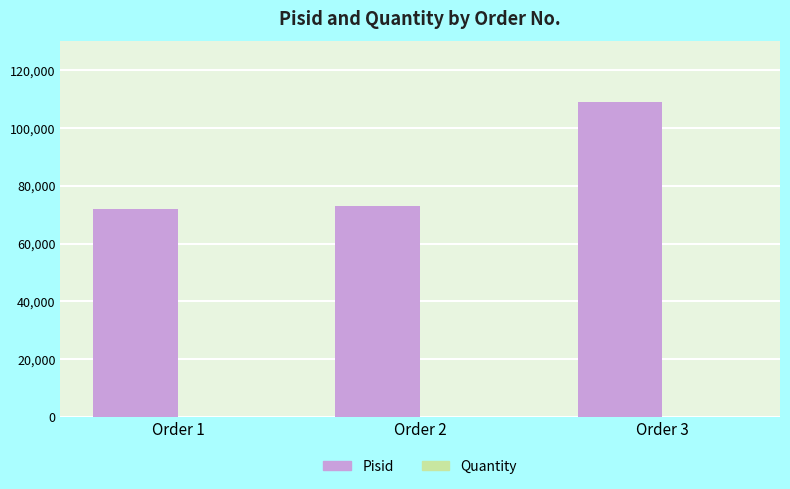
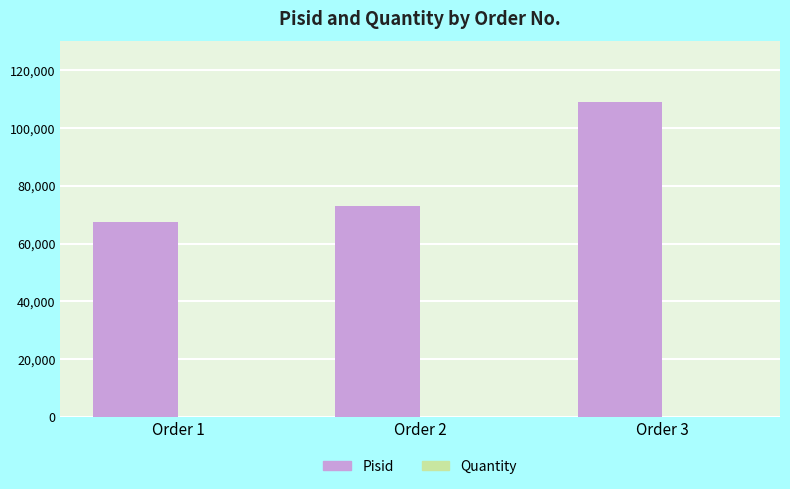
Pisid, Order 1: 72,000 -> 68,000
